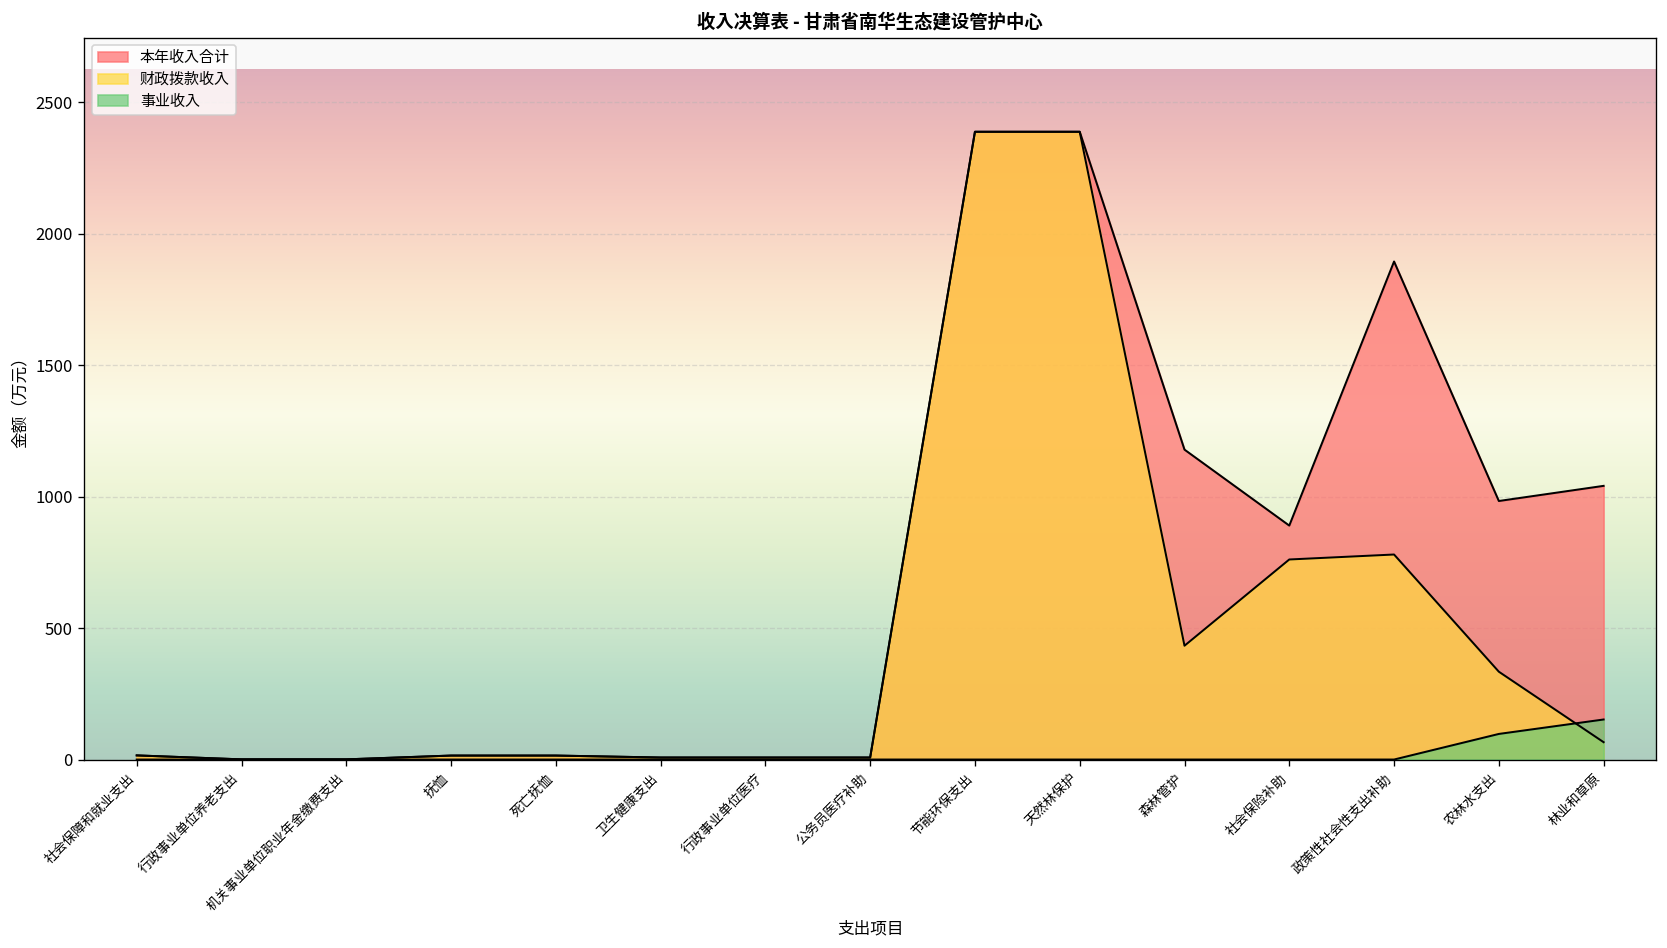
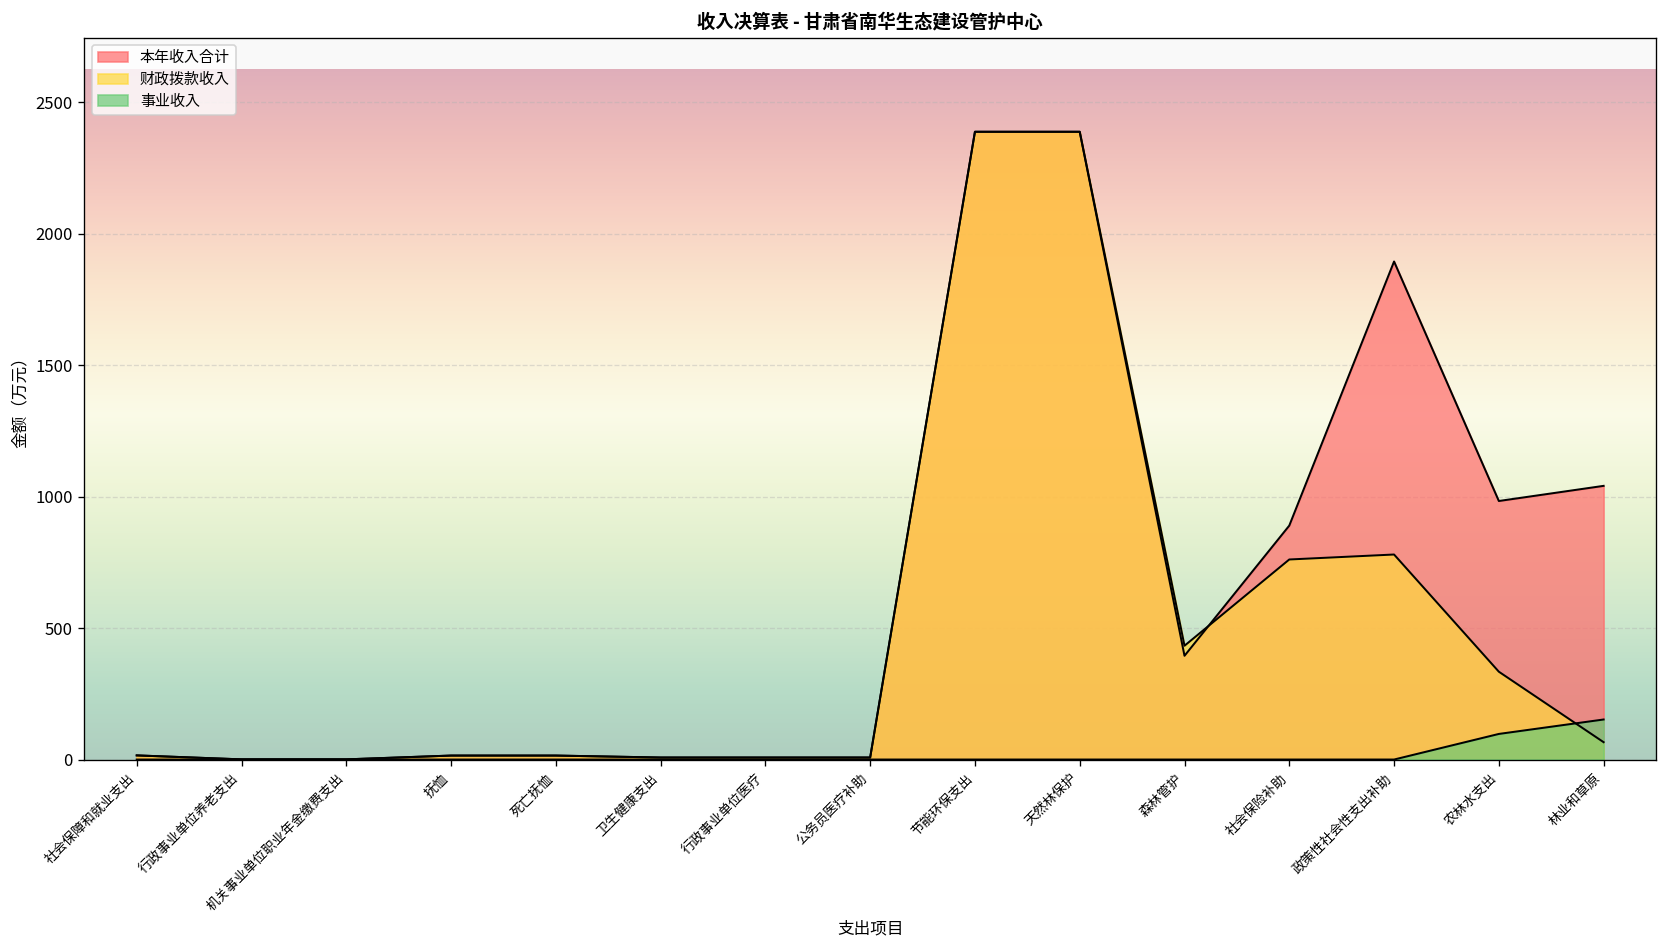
本年收入合计, 森林管护: 1180 -> 390
